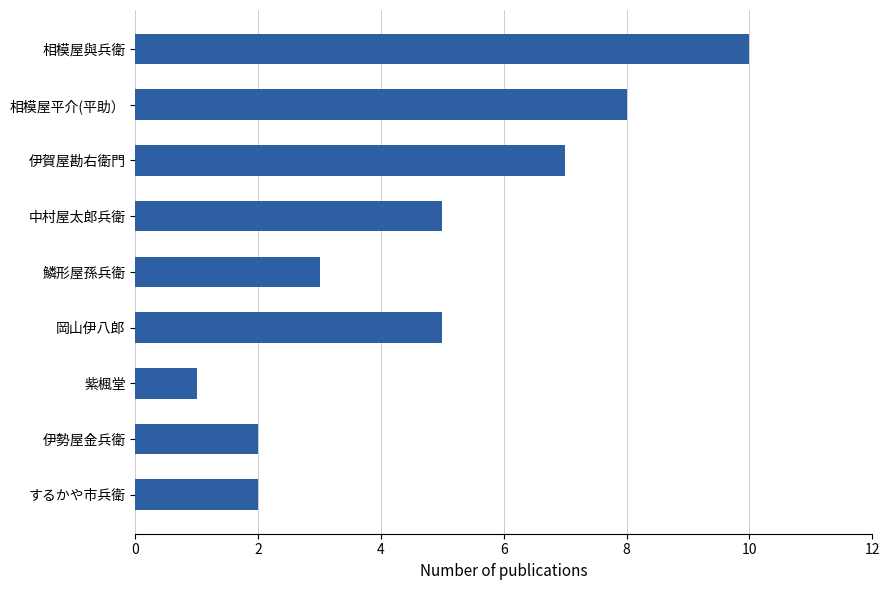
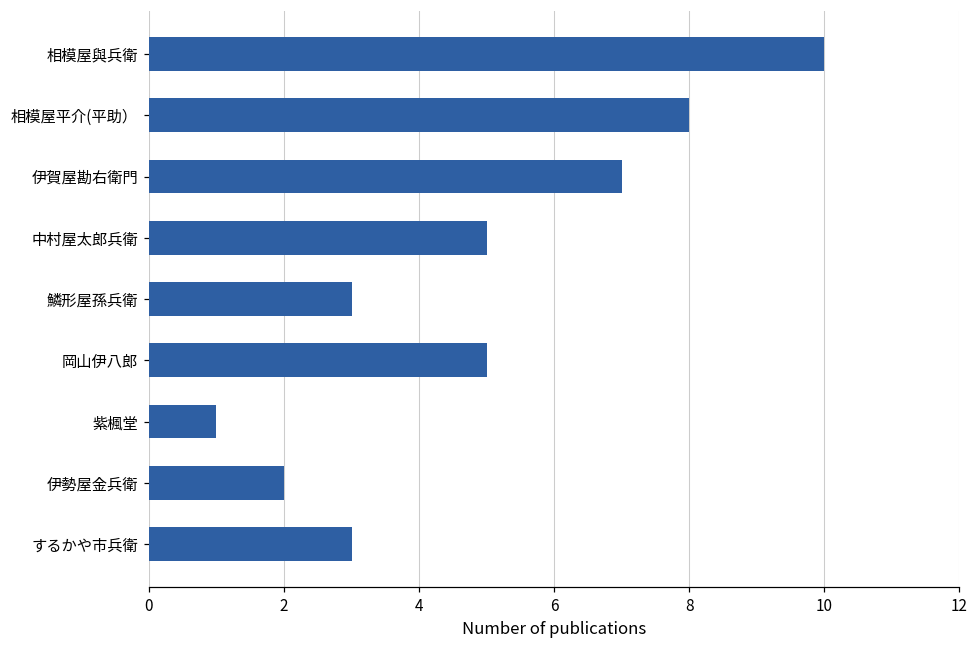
するかや市兵衛: 2 -> 3
